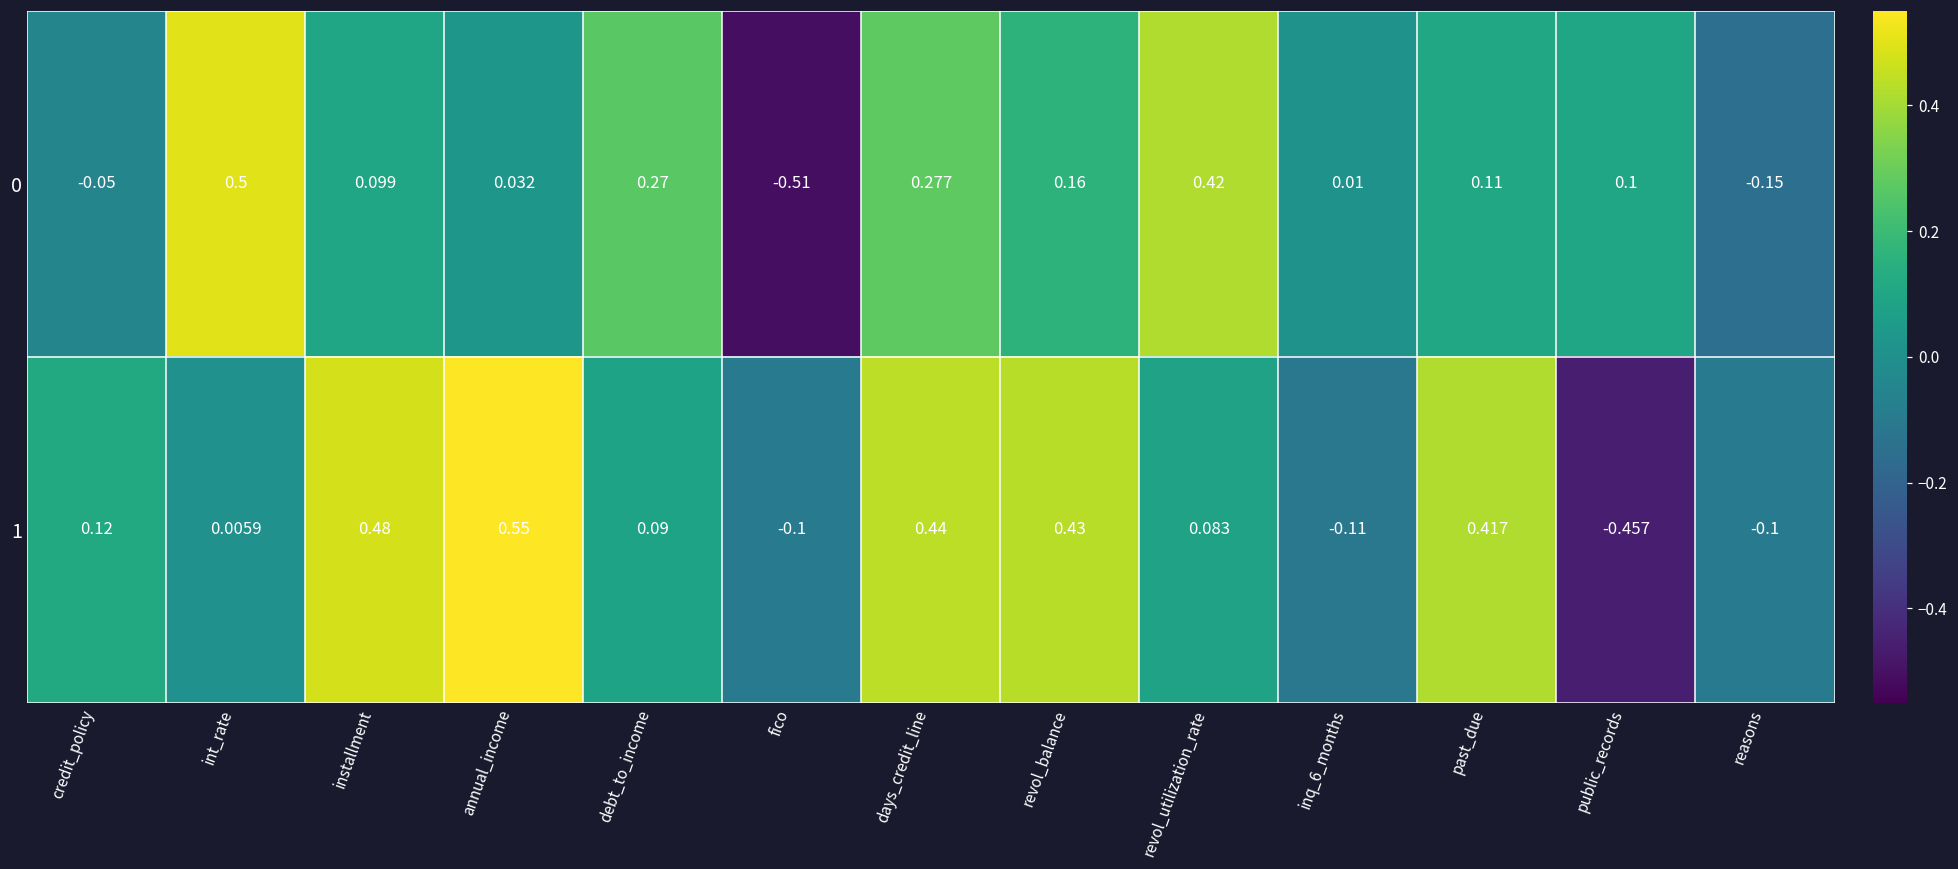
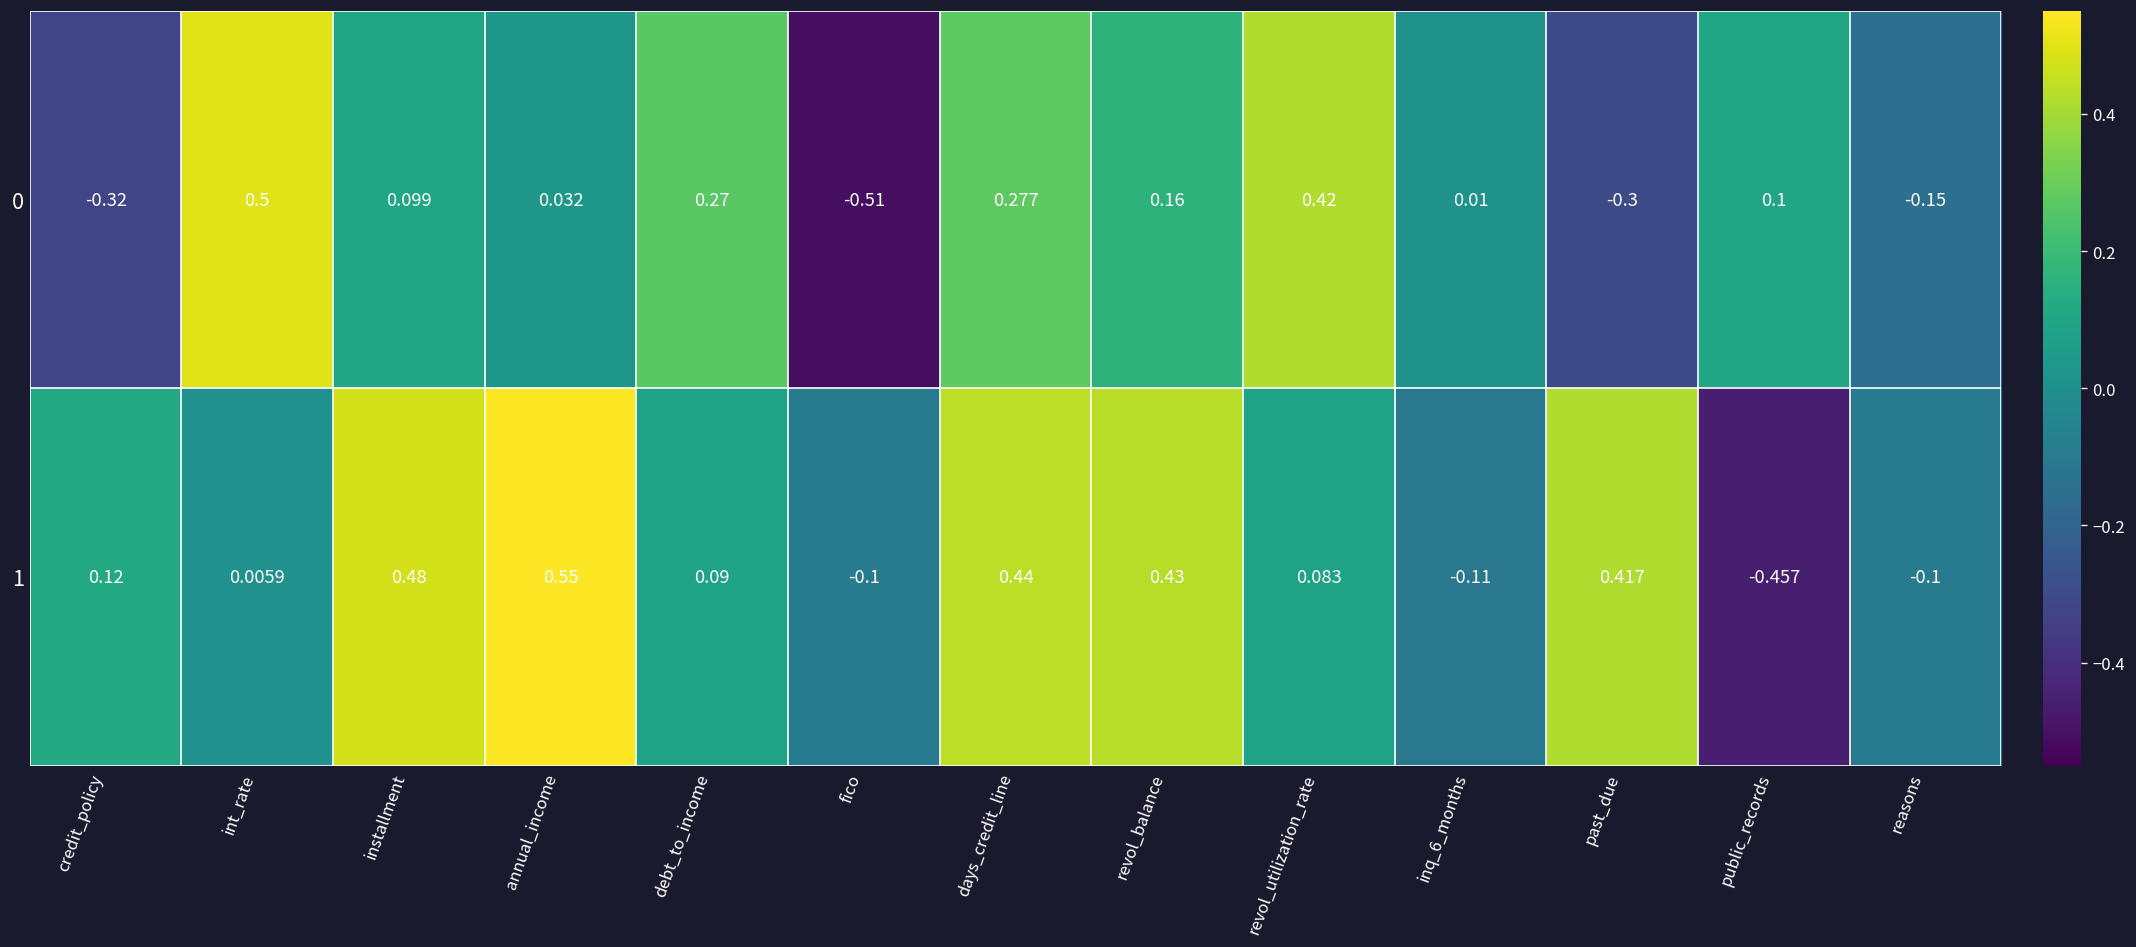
0, credit_policy: -0.05 -> -0.32
0, past_due: 0.11 -> -0.3
